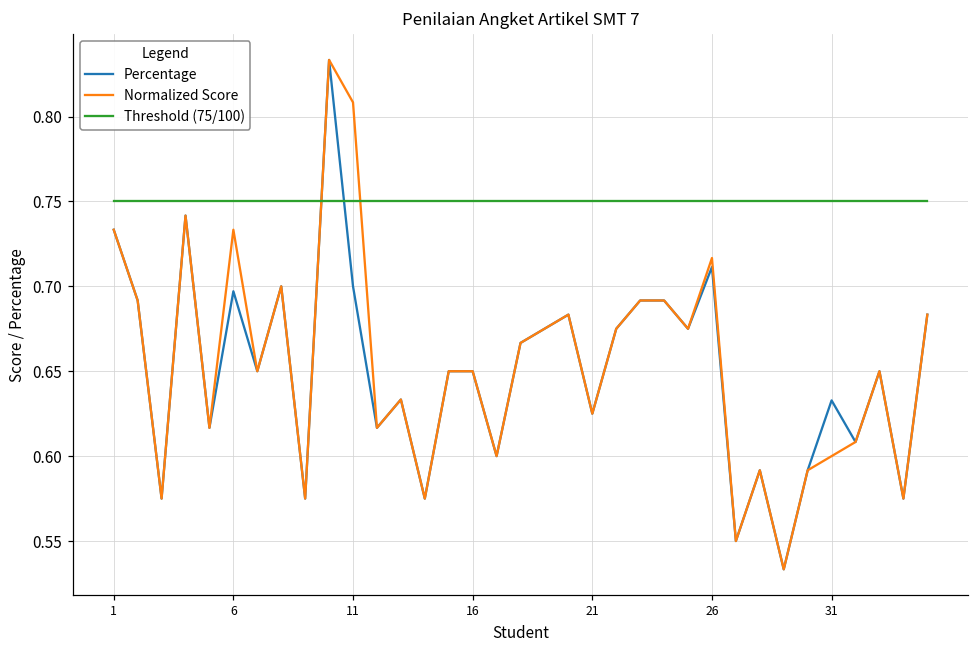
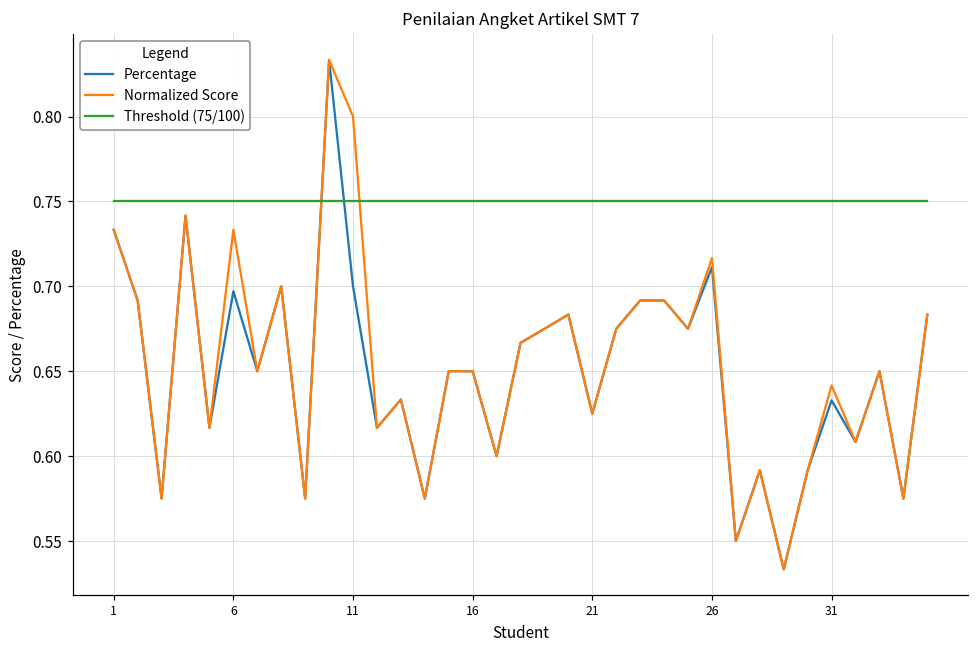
Normalized Score, 11: 0.808 -> 0.800
Normalized Score, 31: 0.600 -> 0.642
